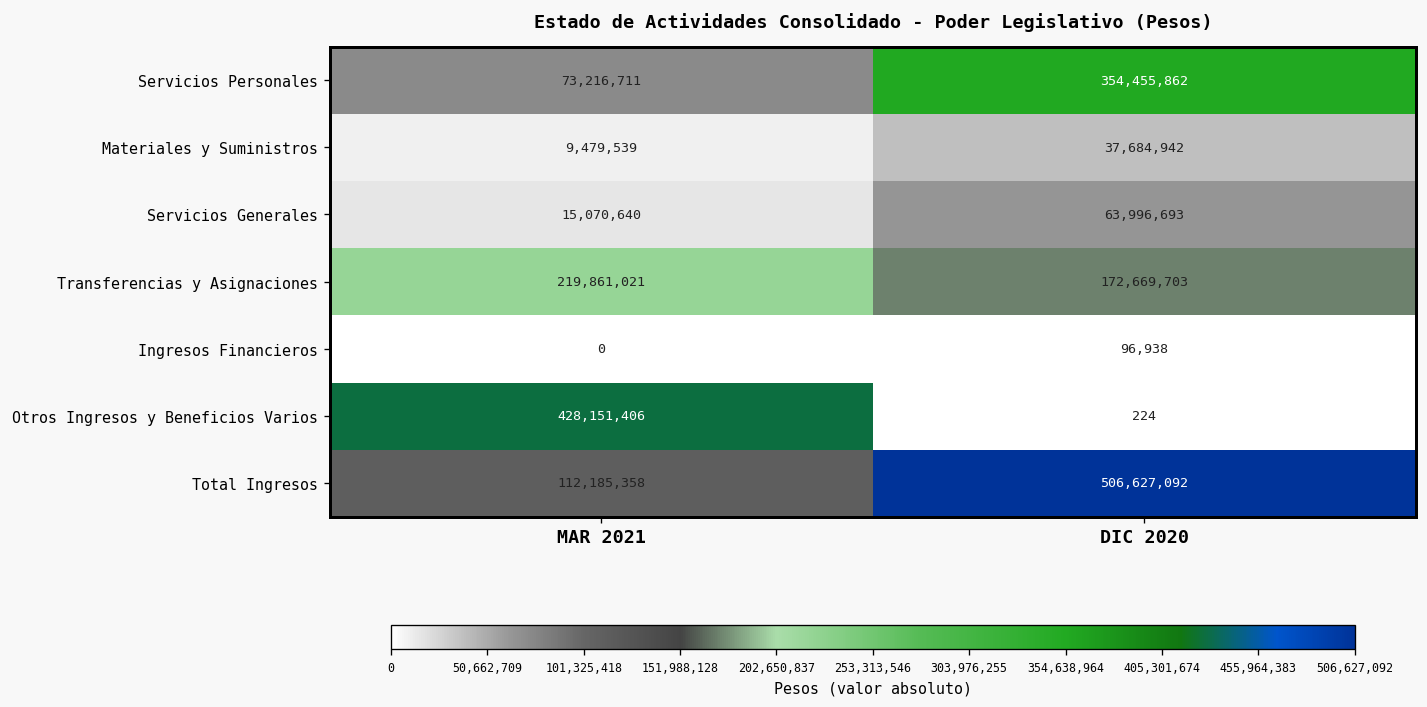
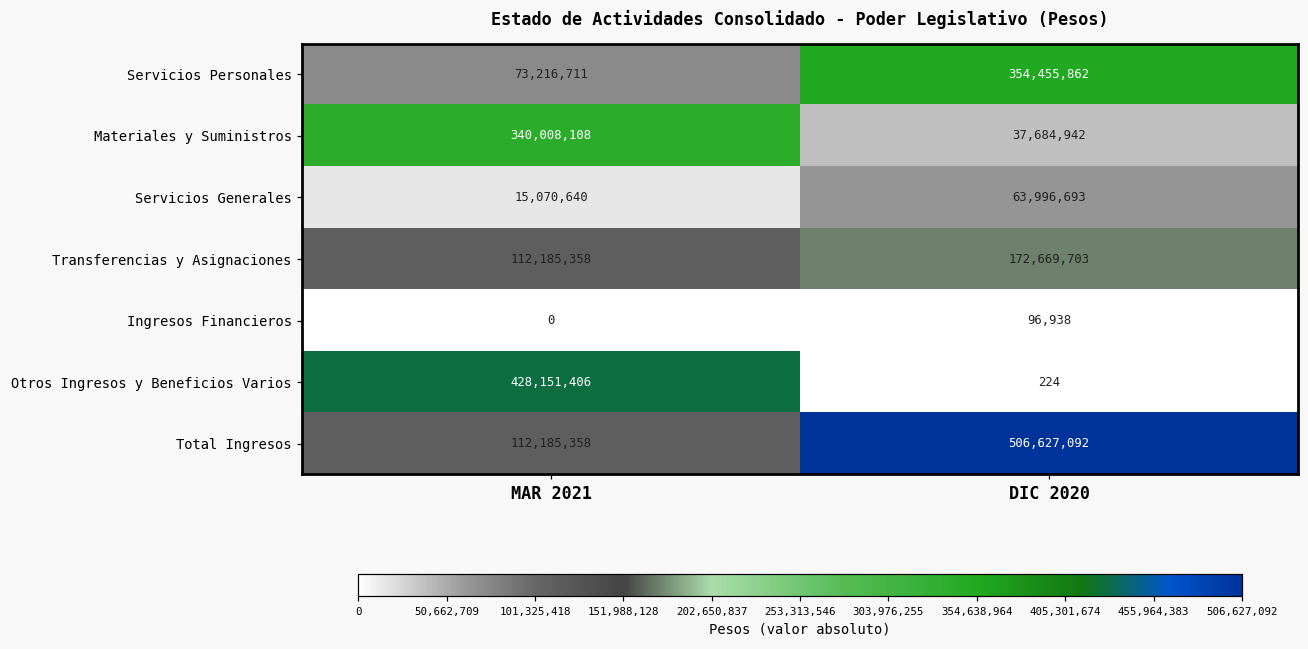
Materiales y Suministros, MAR 2021: 9,479,539 -> 340,008,108
Transferencias y Asignaciones, MAR 2021: 219,861,021 -> 112,185,358
